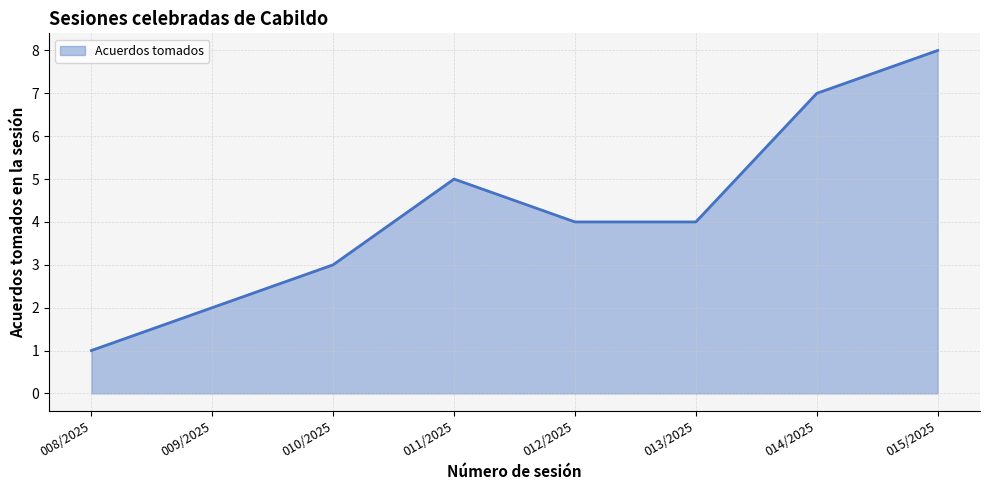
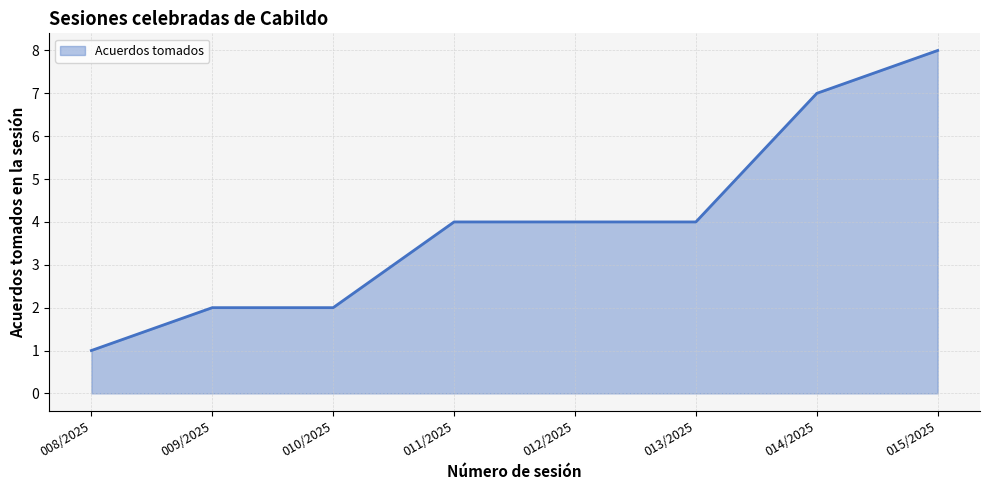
010/2025: 3 -> 2
011/2025: 5 -> 4
